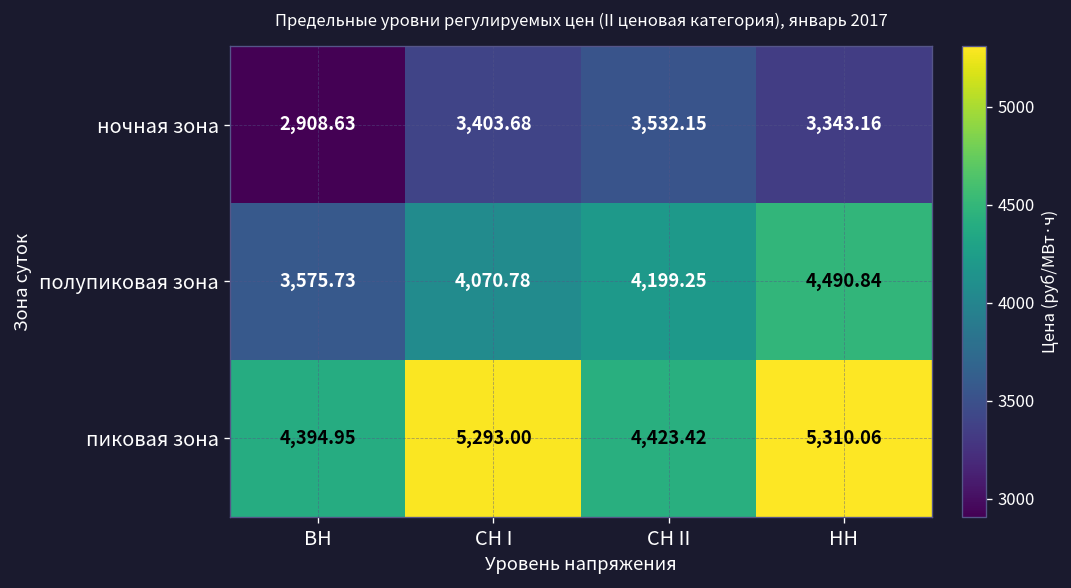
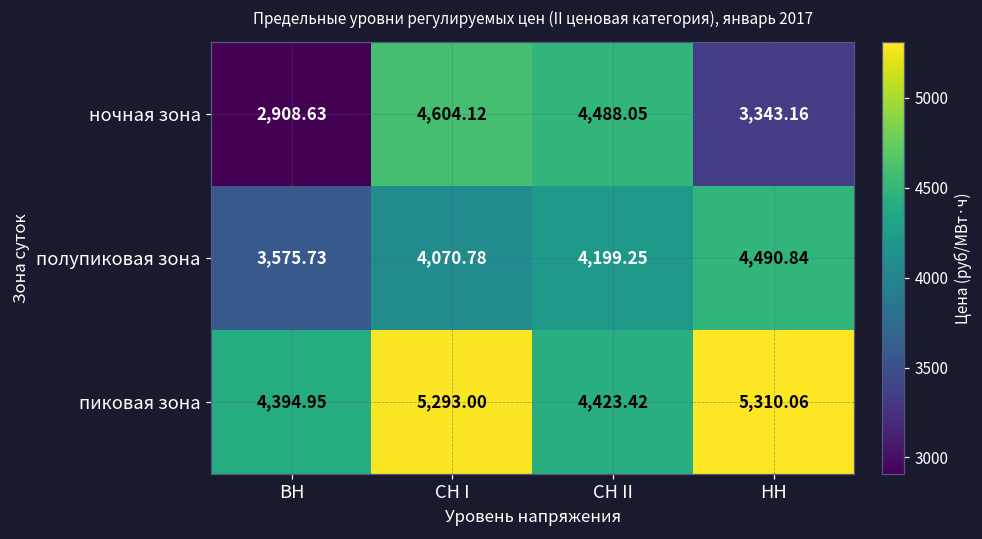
ночная зона, СН I: 3,403.68 -> 4,604.12
ночная зона, СН II: 3,532.15 -> 4,488.05
